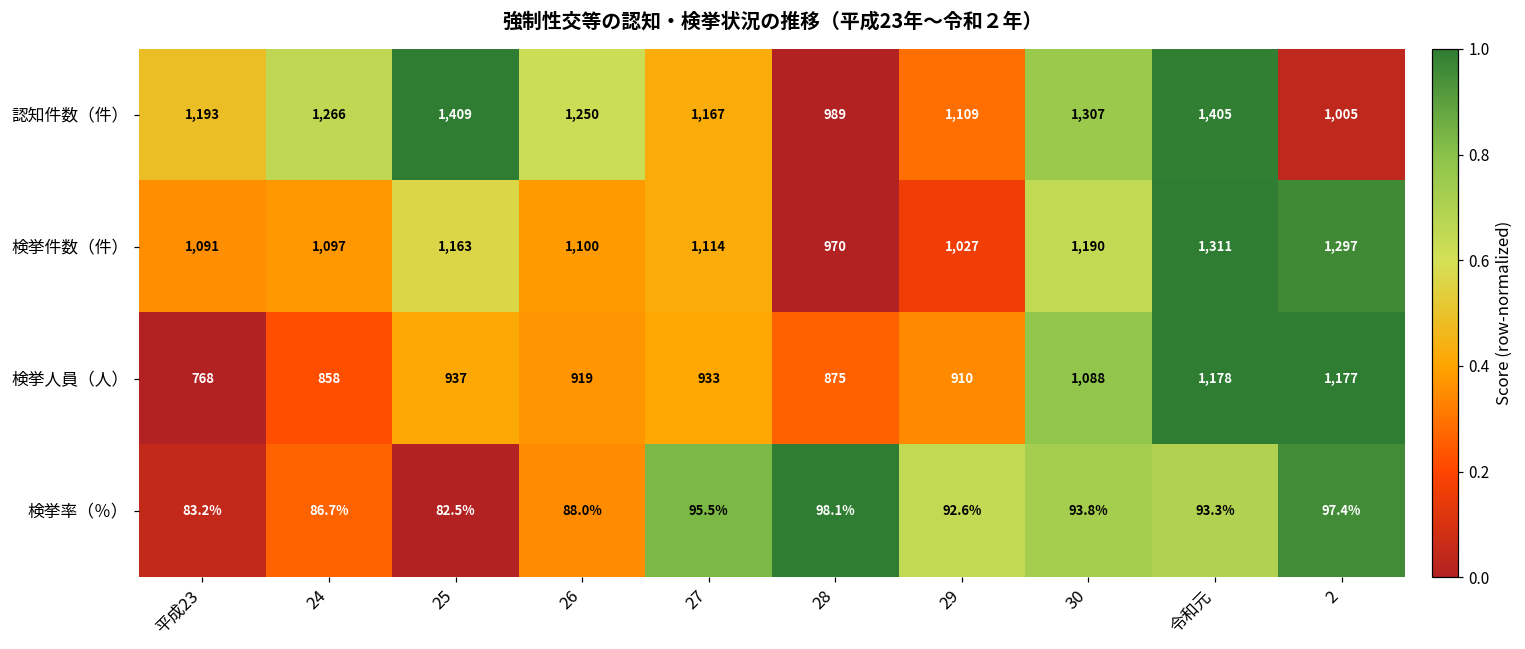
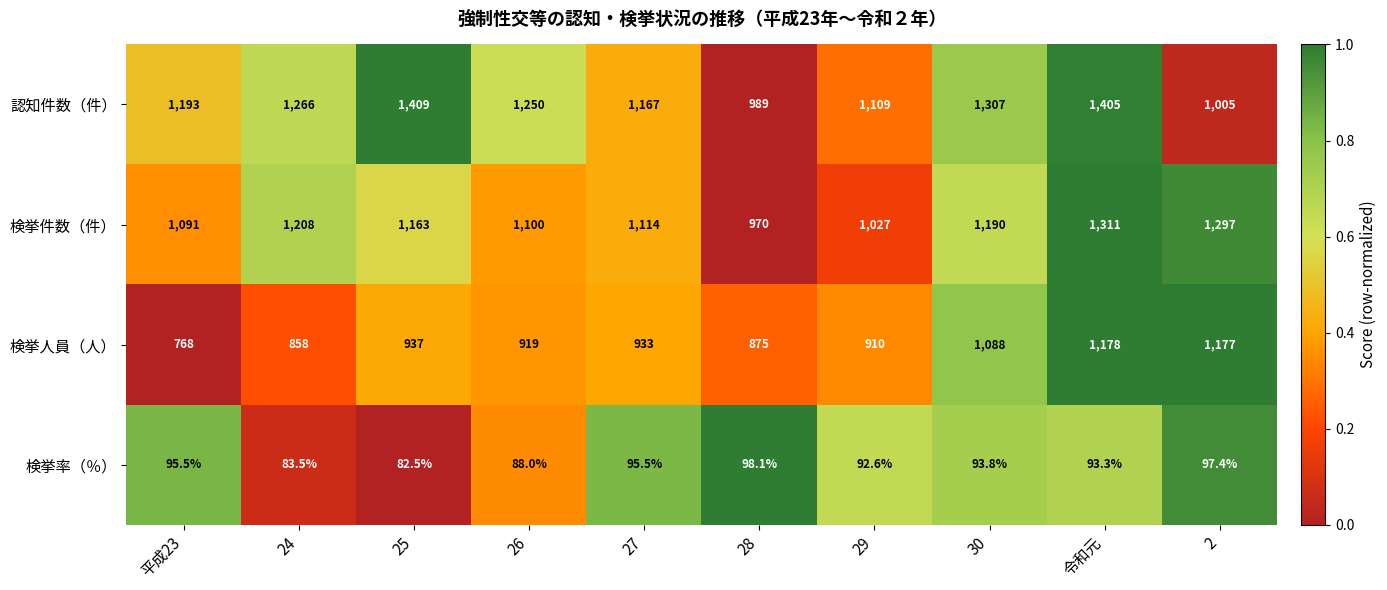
検挙件数（件）, 24: 1,097 -> 1,208
検挙率（％）, 平成23: 83.2% -> 95.5%
検挙率（％）, 24: 86.7% -> 83.5%
